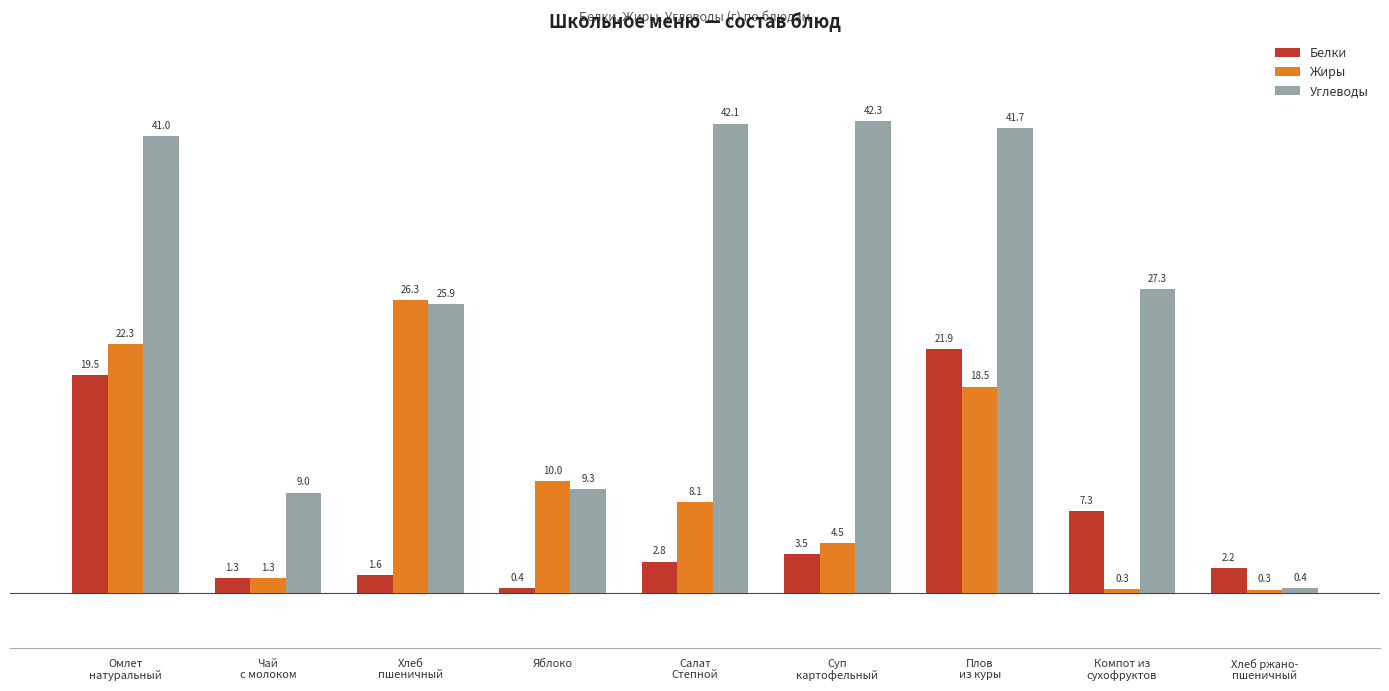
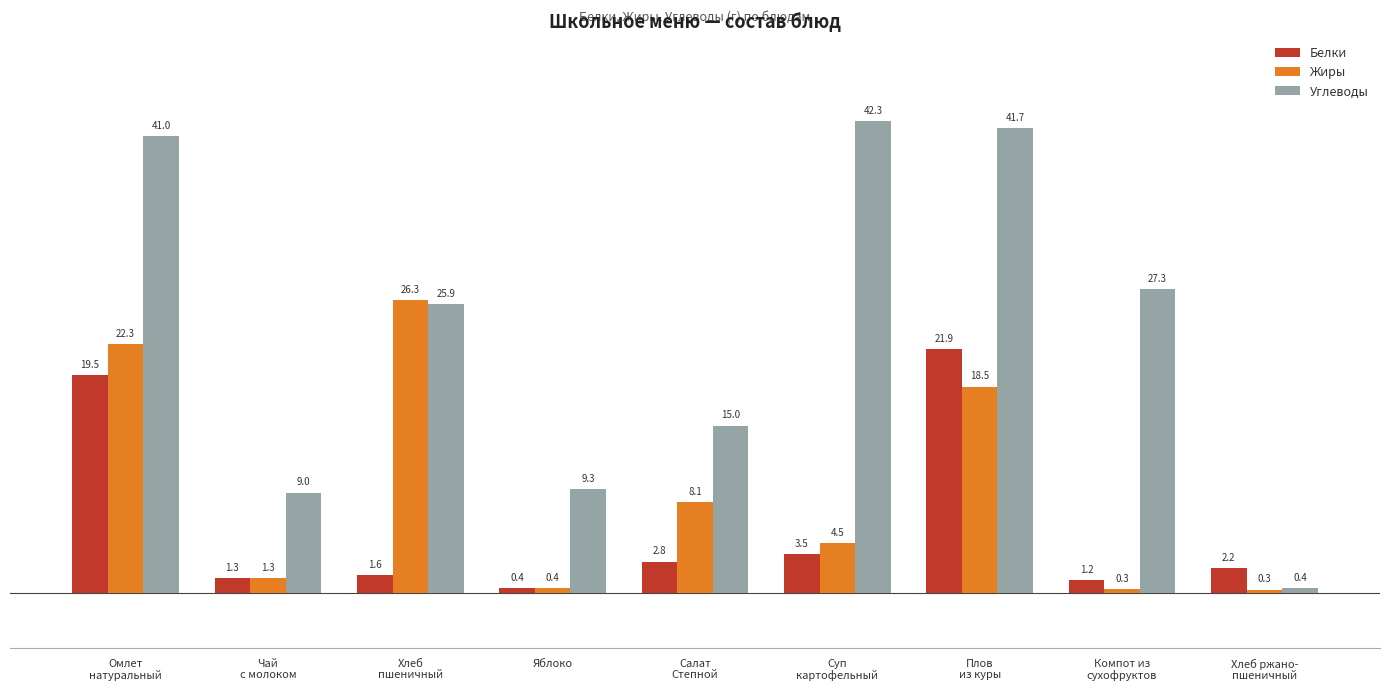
Жиры, Яблоко: 10.0 -> 0.4
Углеводы, Салат Степной: 42.1 -> 15.0
Белки, Компот из сухофруктов: 7.3 -> 1.2
